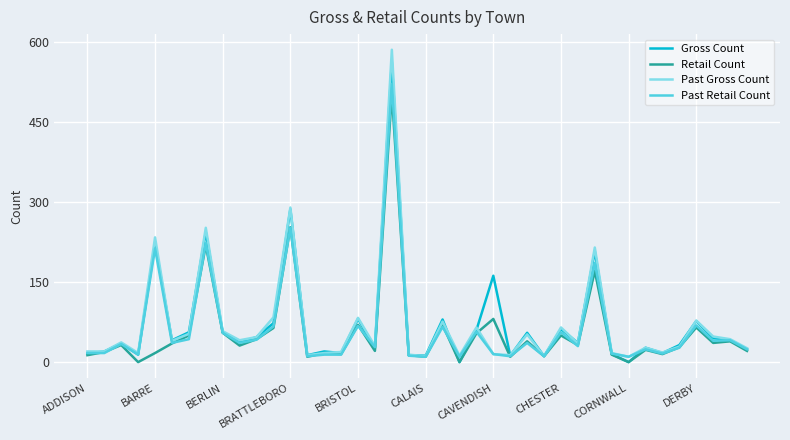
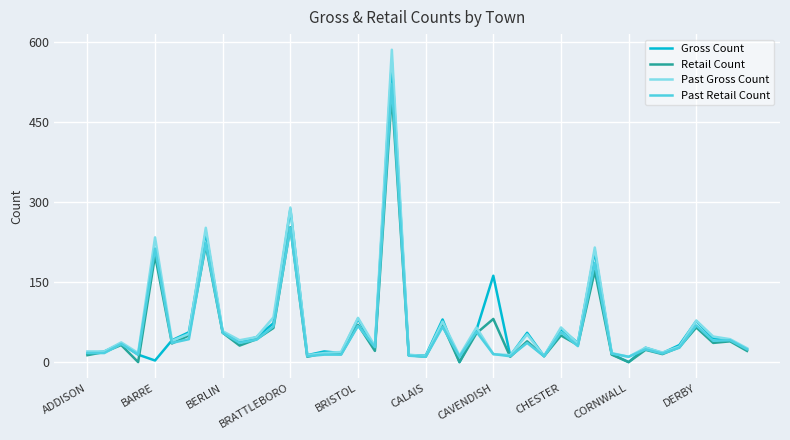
Gross Count, BARRE: 220 -> 0
Retail Count, BARRE: 20 -> 200
